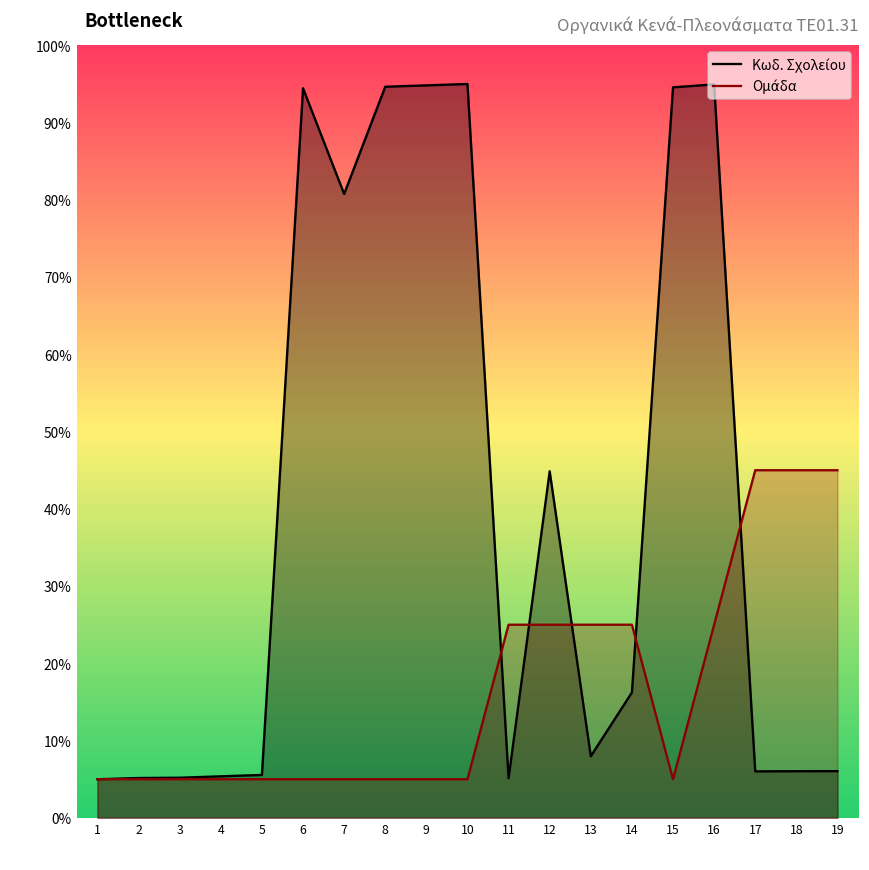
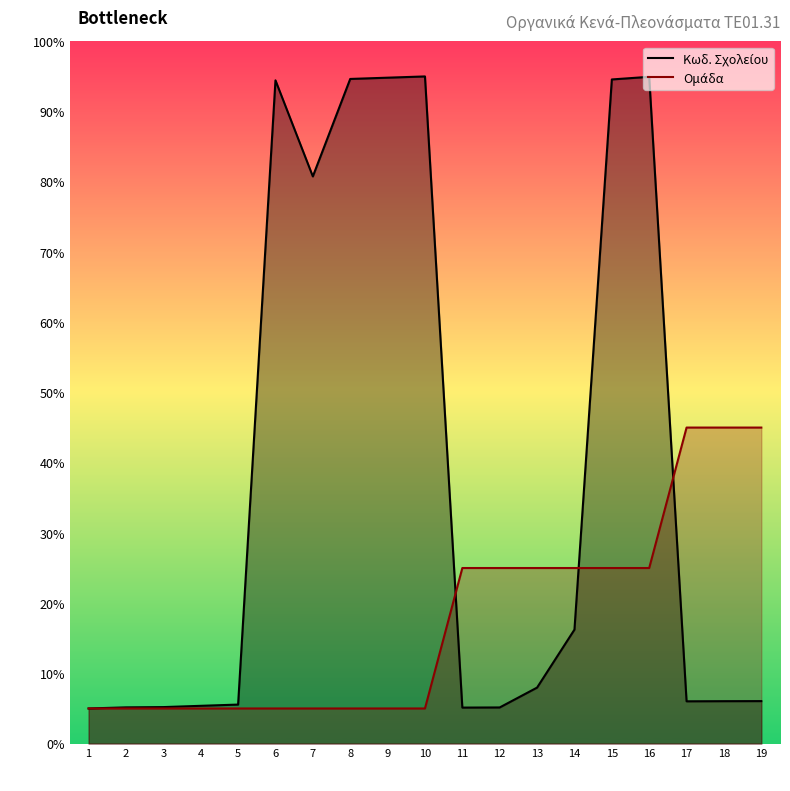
Κωδ. Σχολείου, 12: 45% -> 5%
Ομάδα, 15: 5% -> 25%
